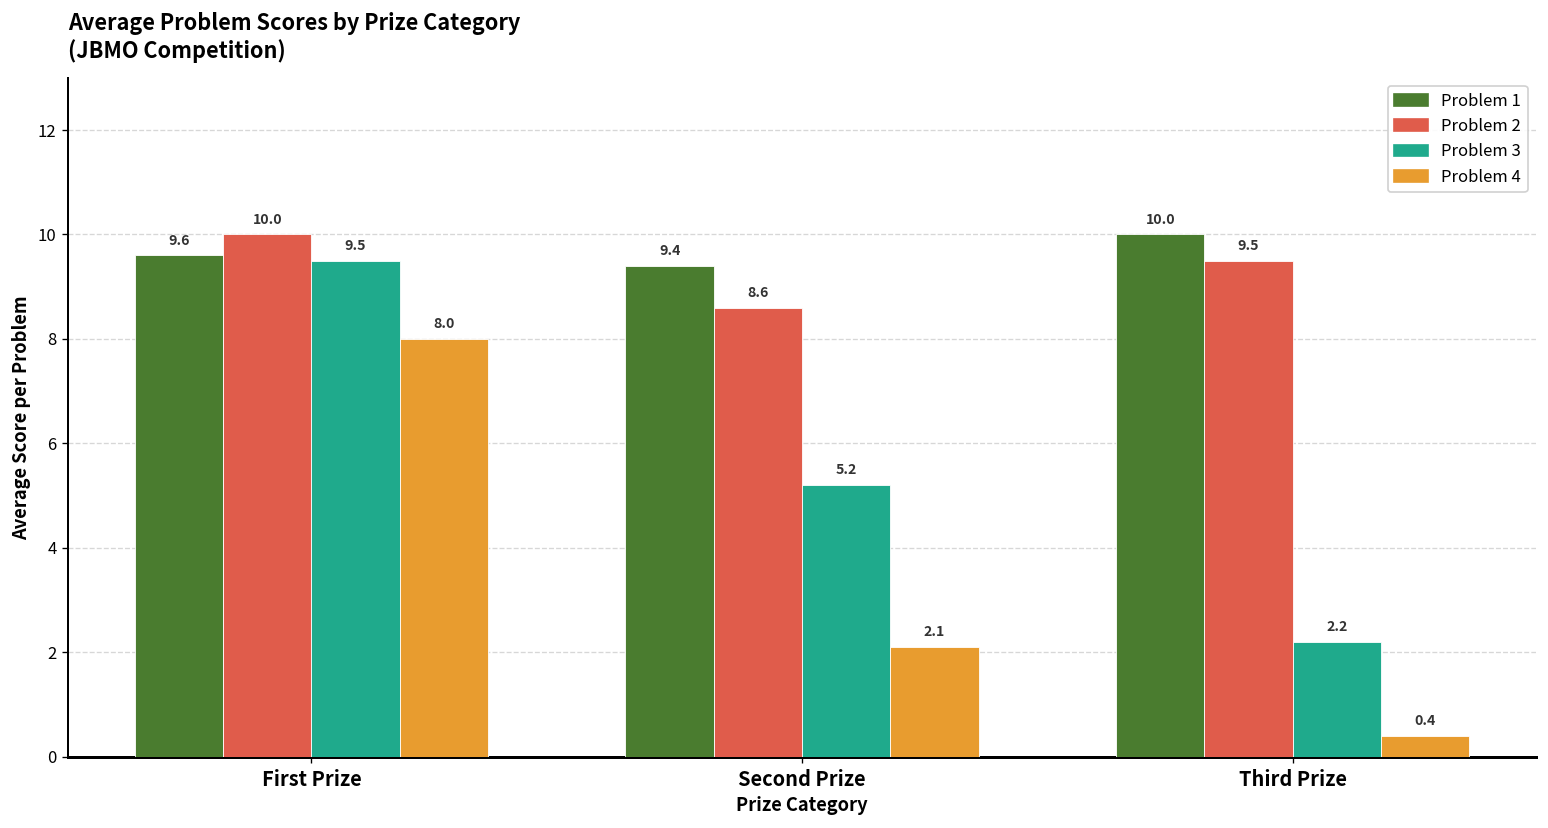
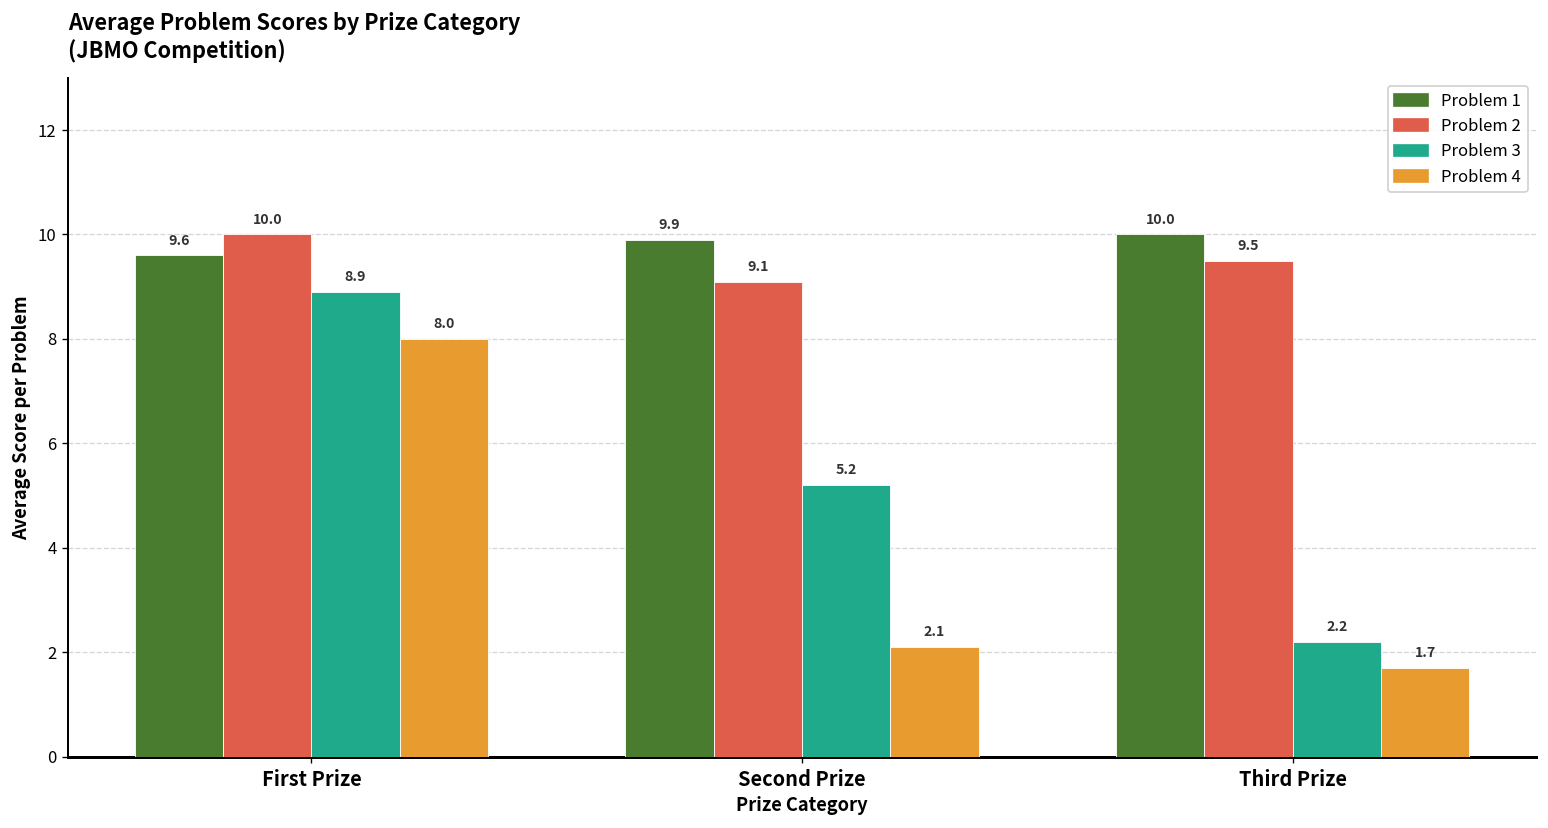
Problem 3, First Prize: 9.5 -> 8.9
Problem 1, Second Prize: 9.4 -> 9.9
Problem 2, Second Prize: 8.6 -> 9.1
Problem 4, Third Prize: 0.4 -> 1.7
